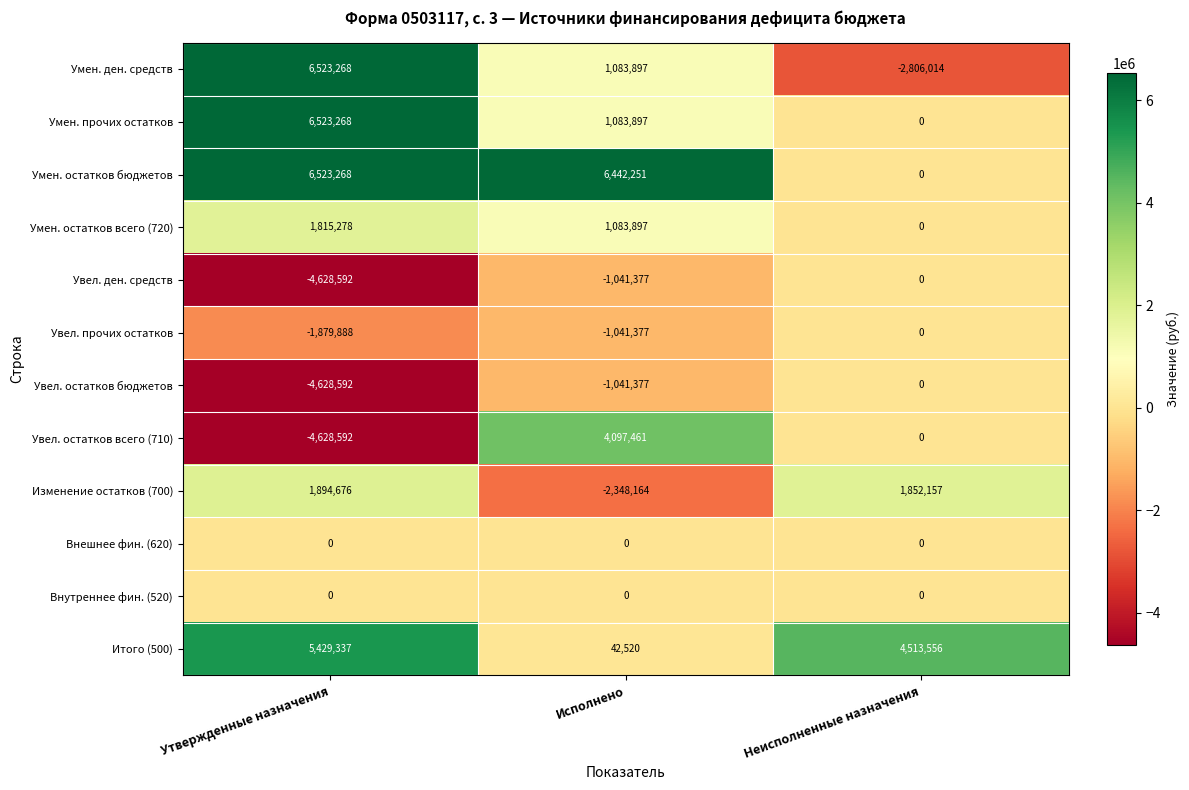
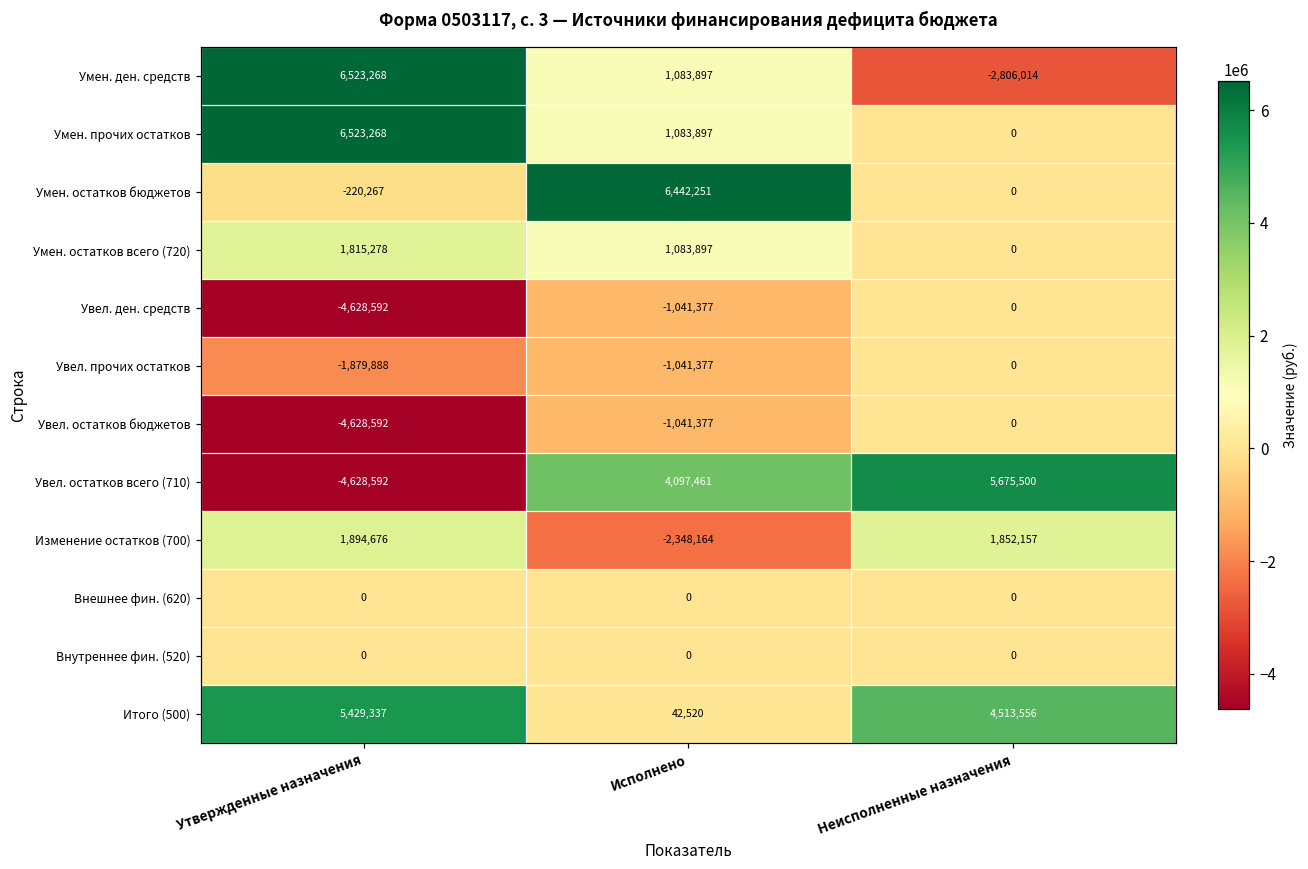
Умен. остатков бюджетов, Утвержденные назначения: 6,523,268 -> -220,267
Увел. остатков всего (710), Неисполненные назначения: 0 -> 5,675,500
